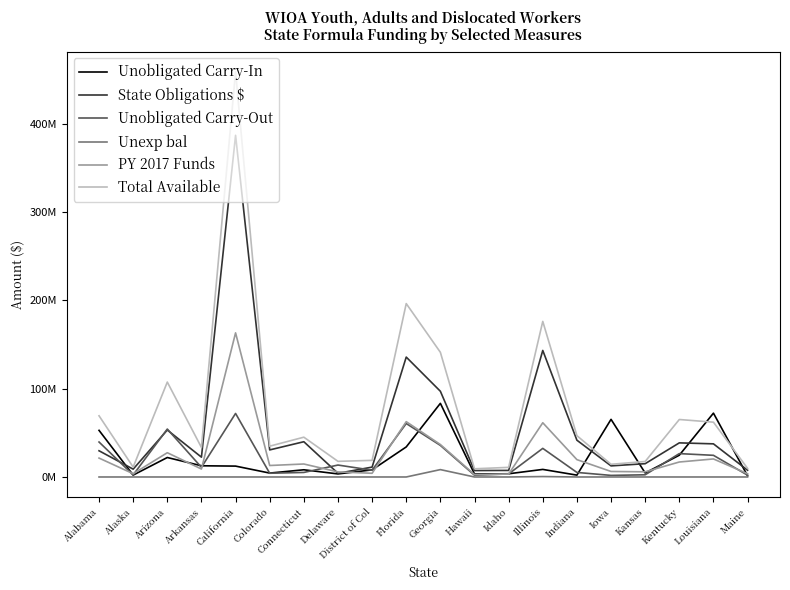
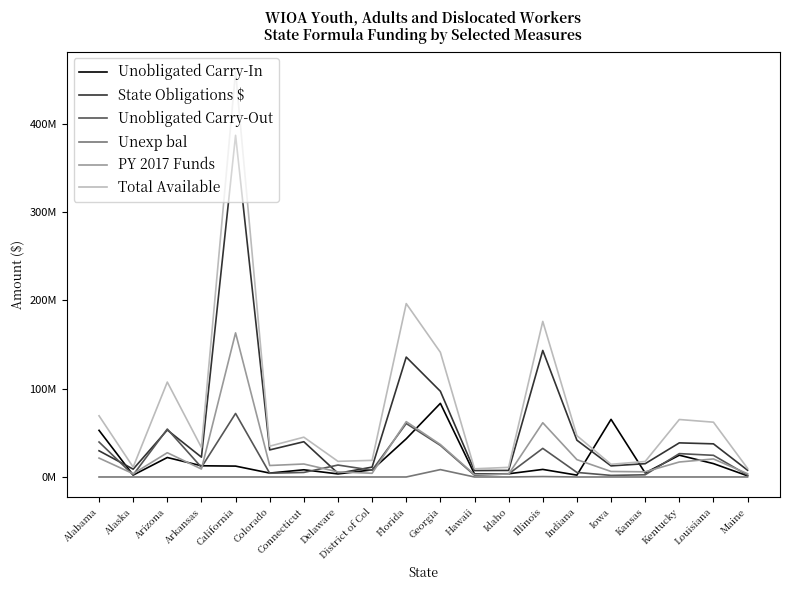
Unobligated Carry-In, Florida: 30000000 -> 40000000
Unobligated Carry-In, Louisiana: 70000000 -> 20000000
